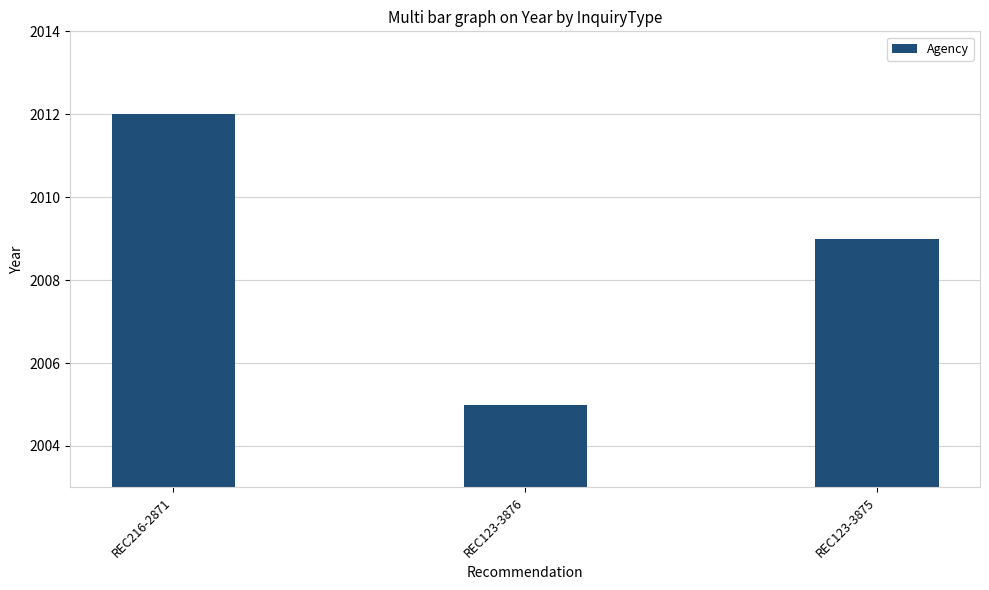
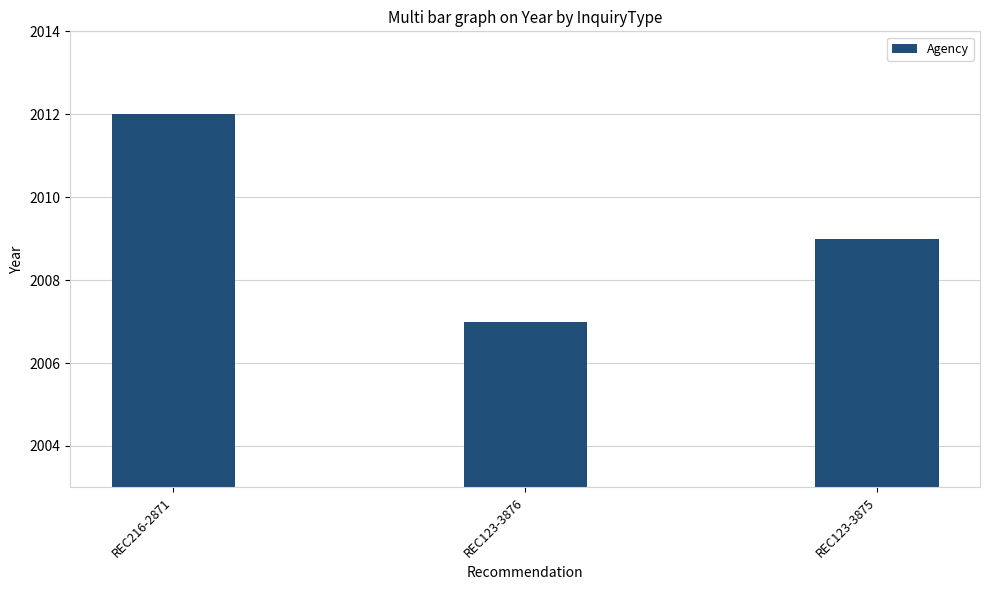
REC123-3876: 2005 -> 2007
